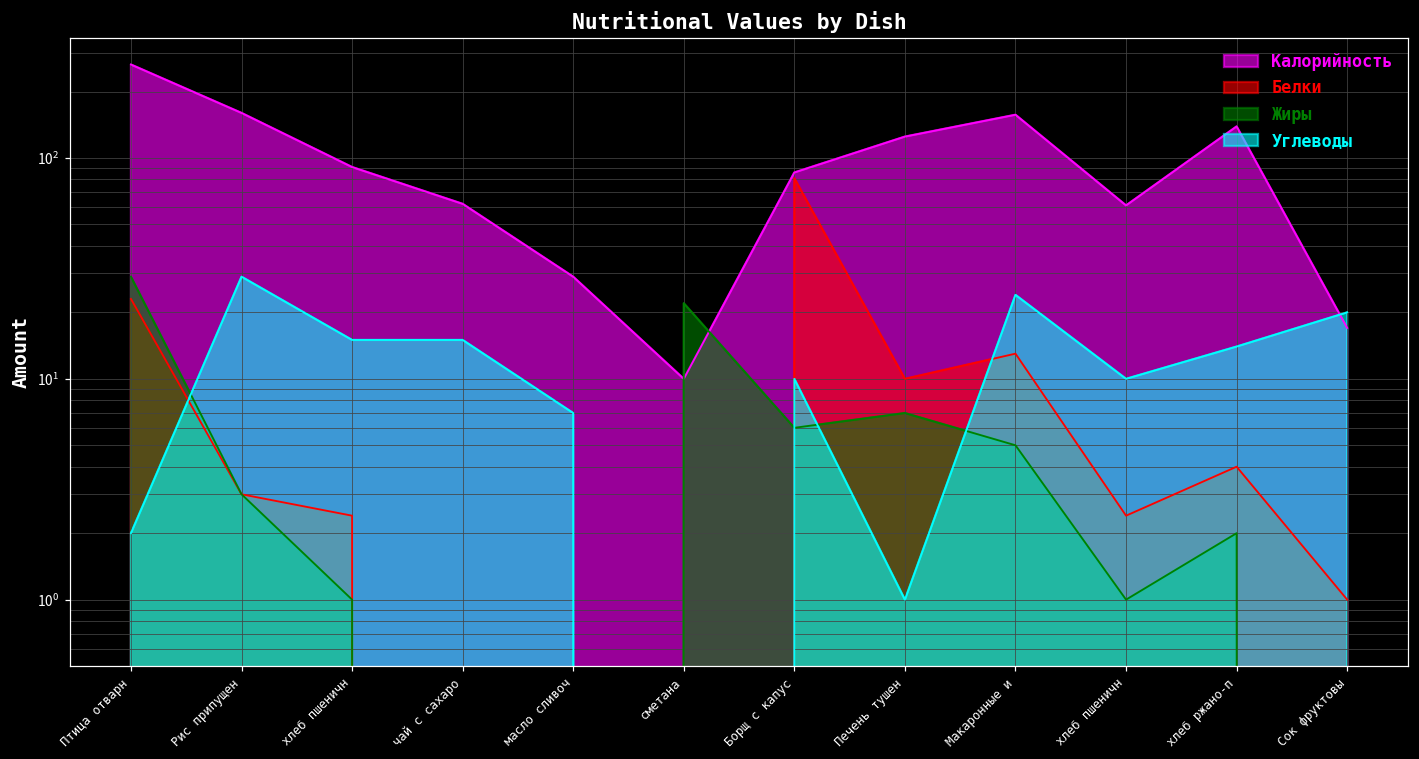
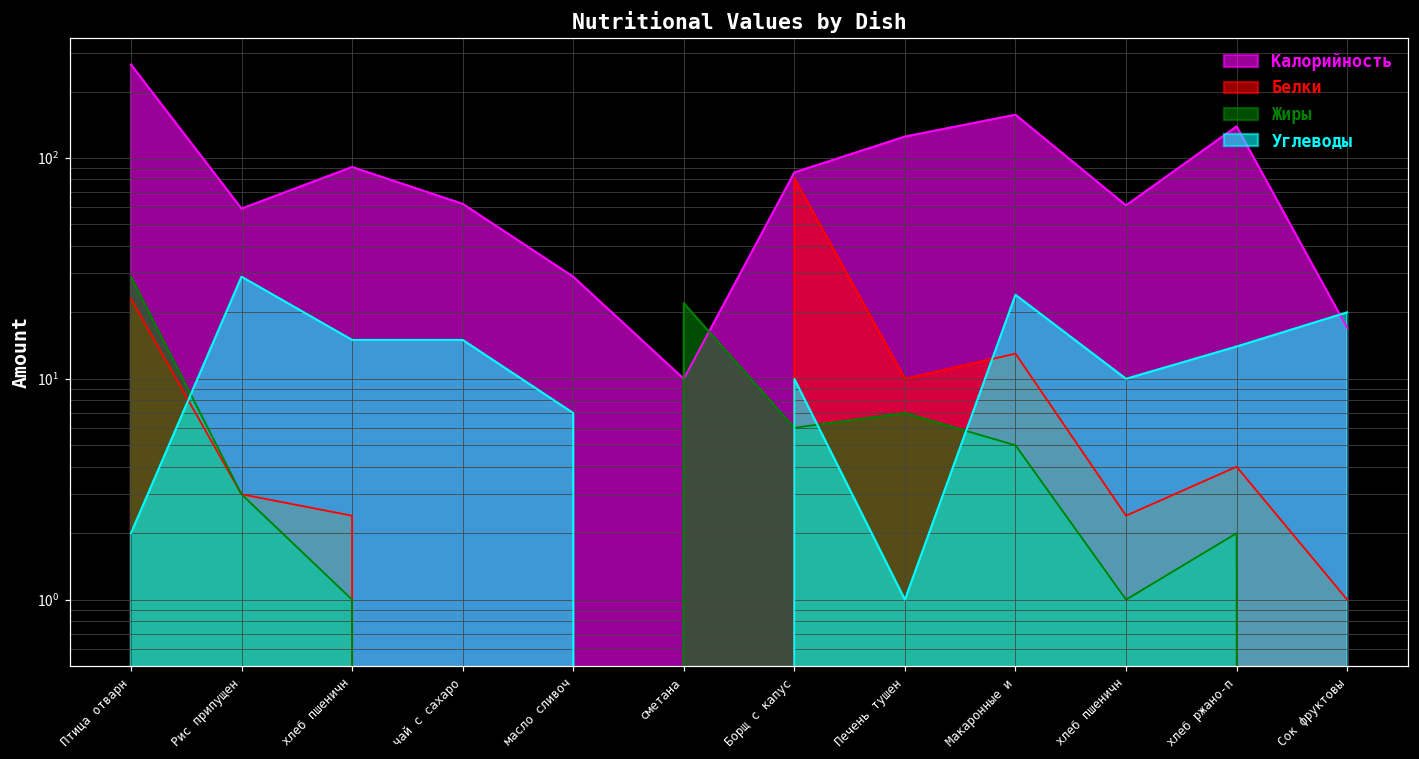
Калорийность, Рис припущен: 160 -> 59
